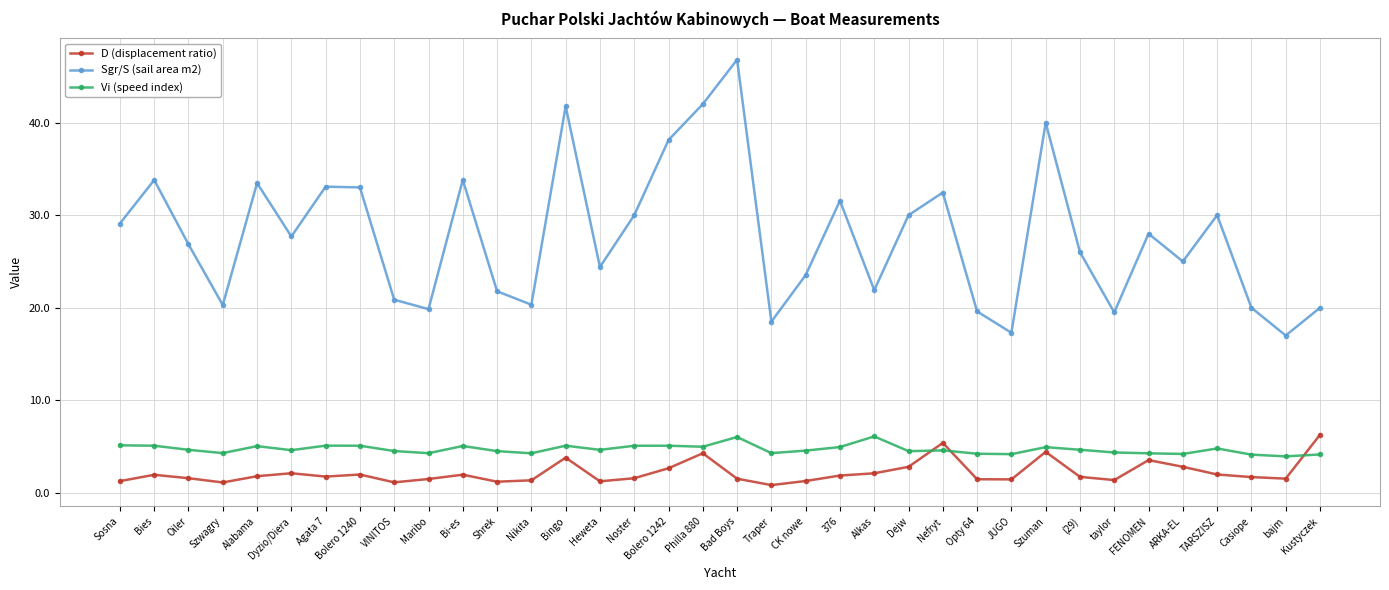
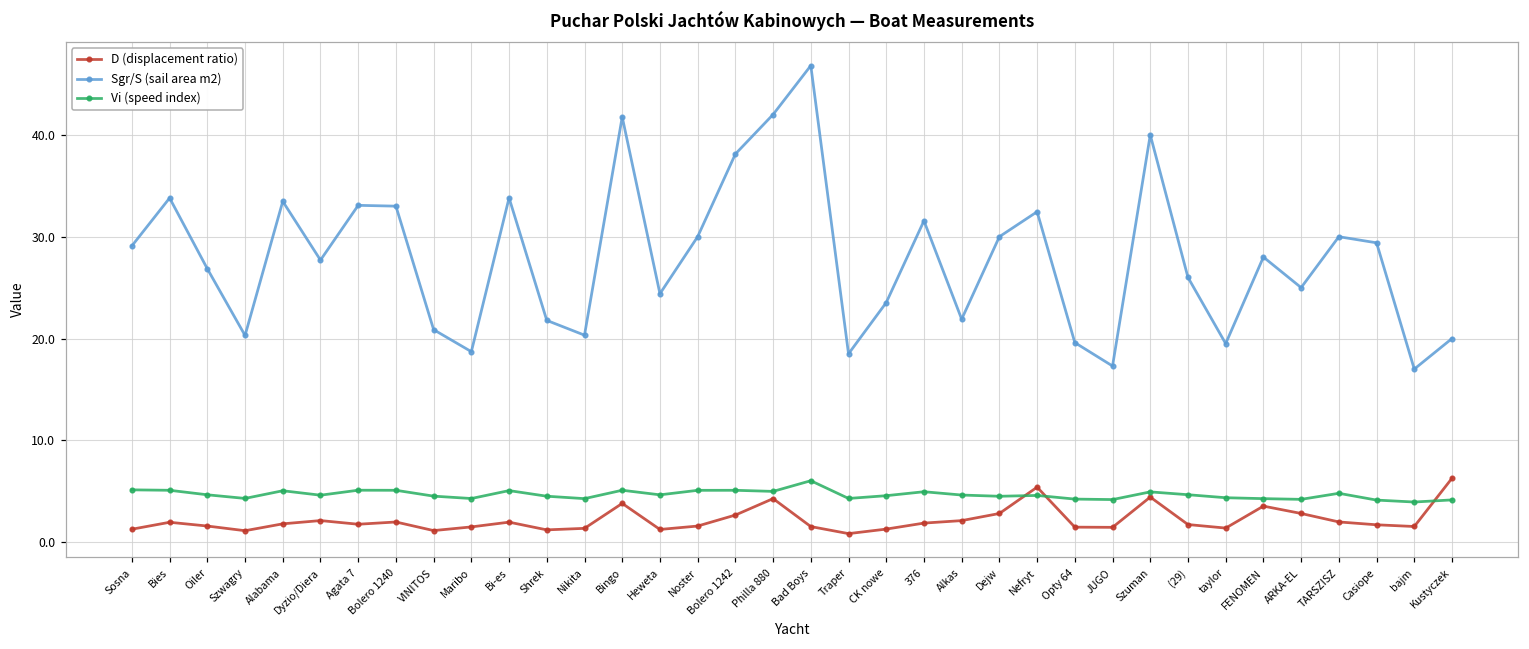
Sgr/S (sail area m2), Maribo: 20 -> 19
Vi (speed index), Alkas: 6 -> 5
Sgr/S (sail area m2), Casiope: 20 -> 29
